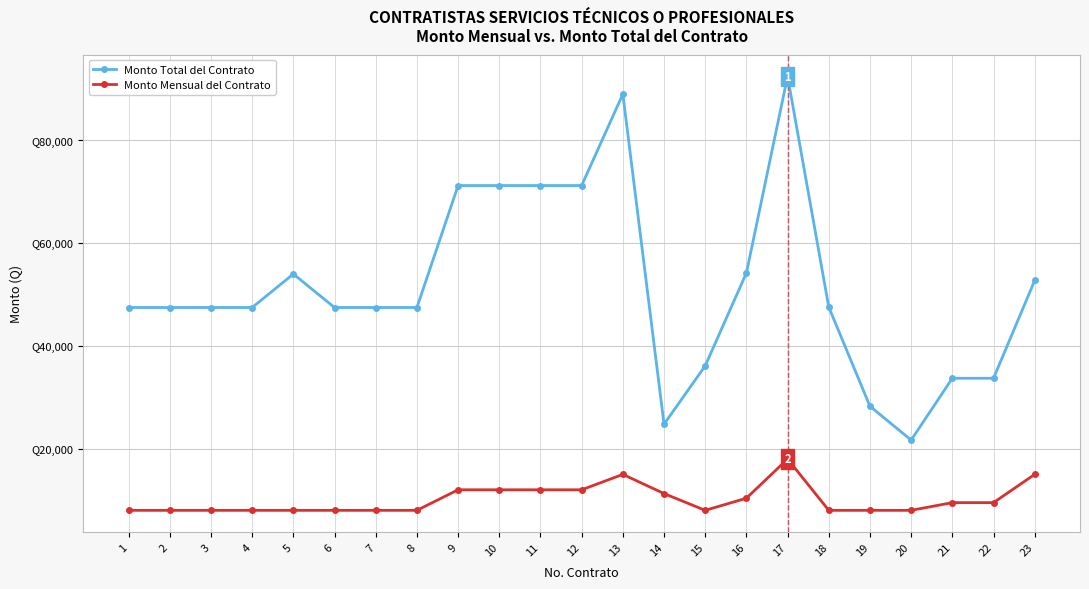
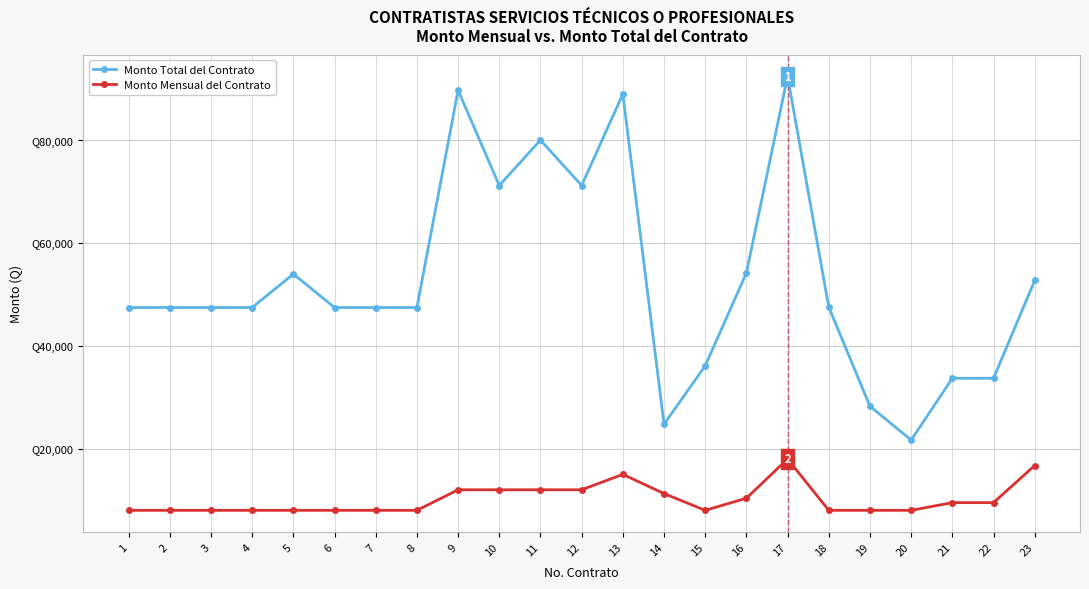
Monto Total del Contrato, 9: Q71,000 -> Q90,000
Monto Total del Contrato, 11: Q71,000 -> Q80,000
Monto Mensual del Contrato, 23: Q15,000 -> Q17,000
